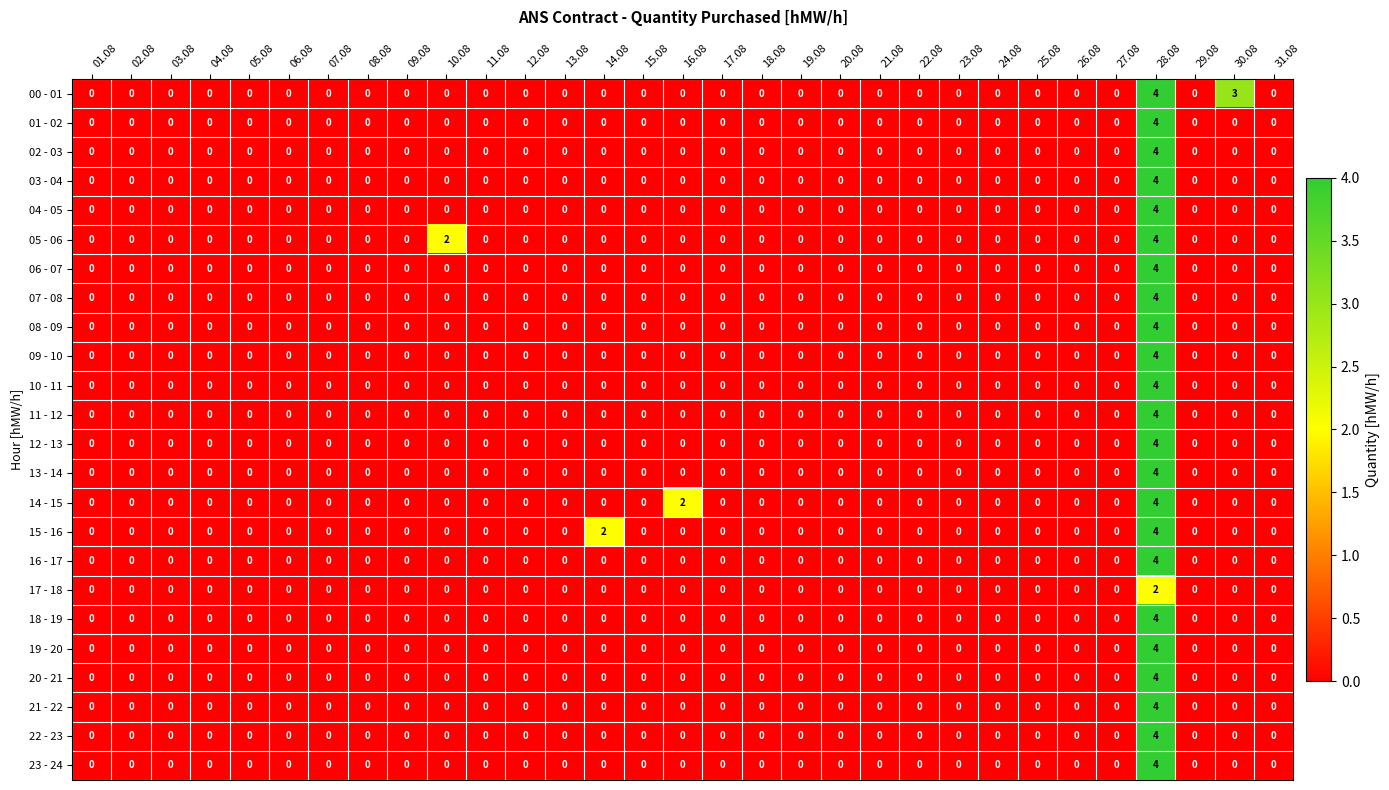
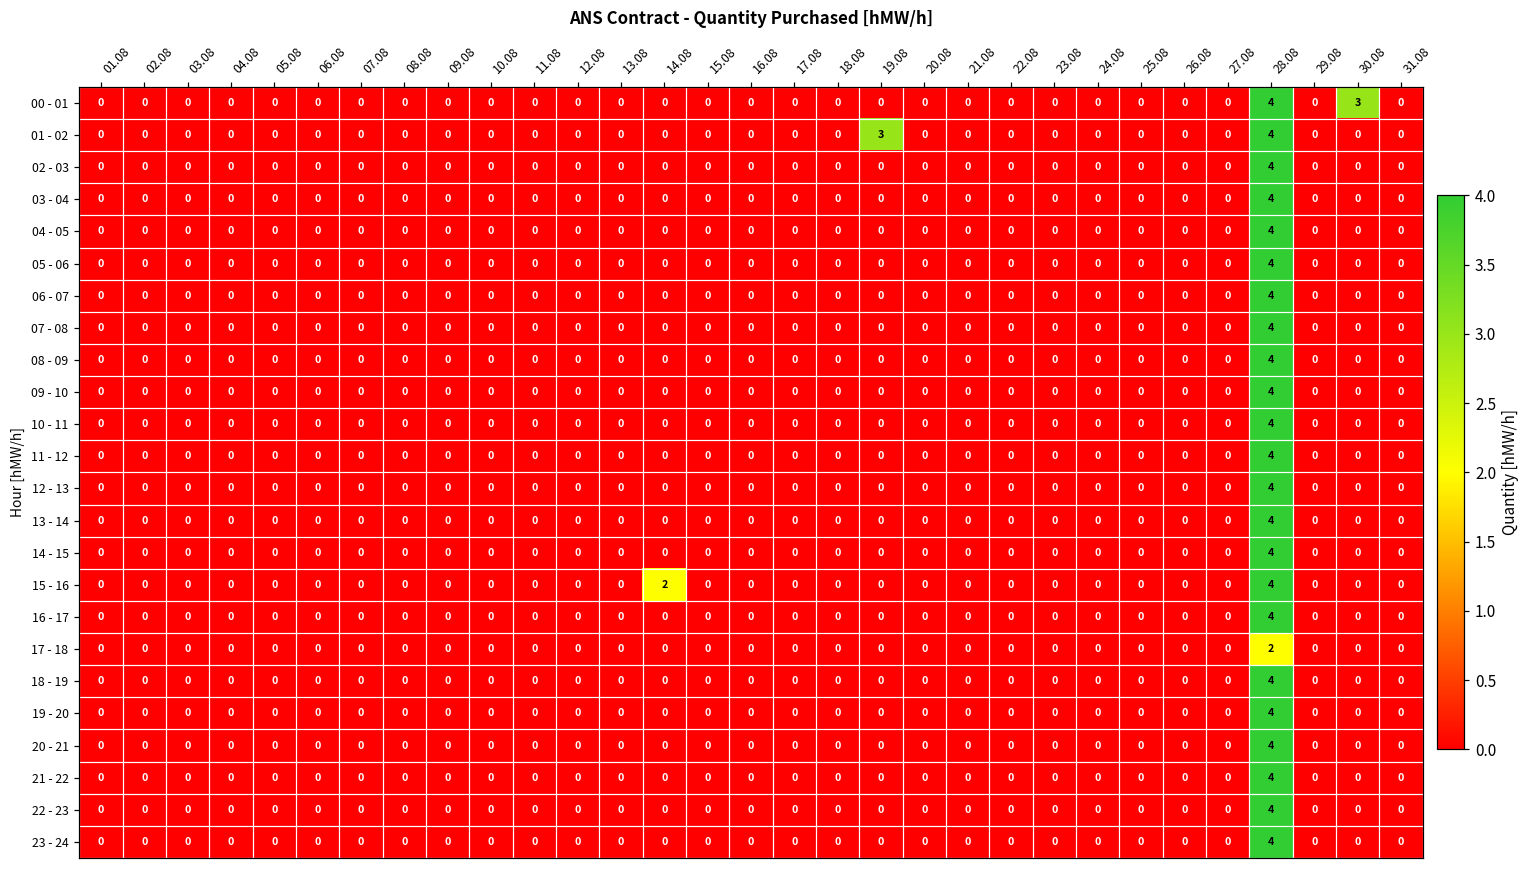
01 - 02, 19.08: 0 -> 3
05 - 06, 10.08: 2 -> 0
14 - 15, 16.08: 2 -> 0
